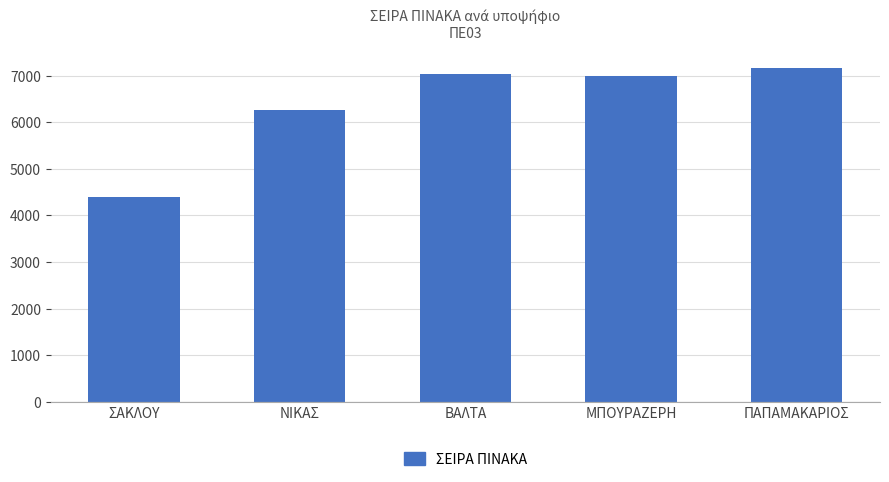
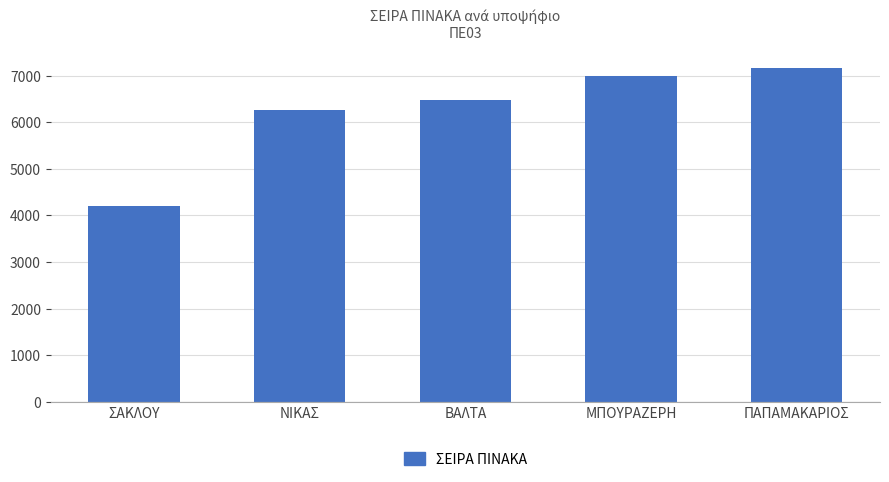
ΣΑΚΛΟΥ: 4400 -> 4200
ΒΑΛΤΑ: 7000 -> 6500
